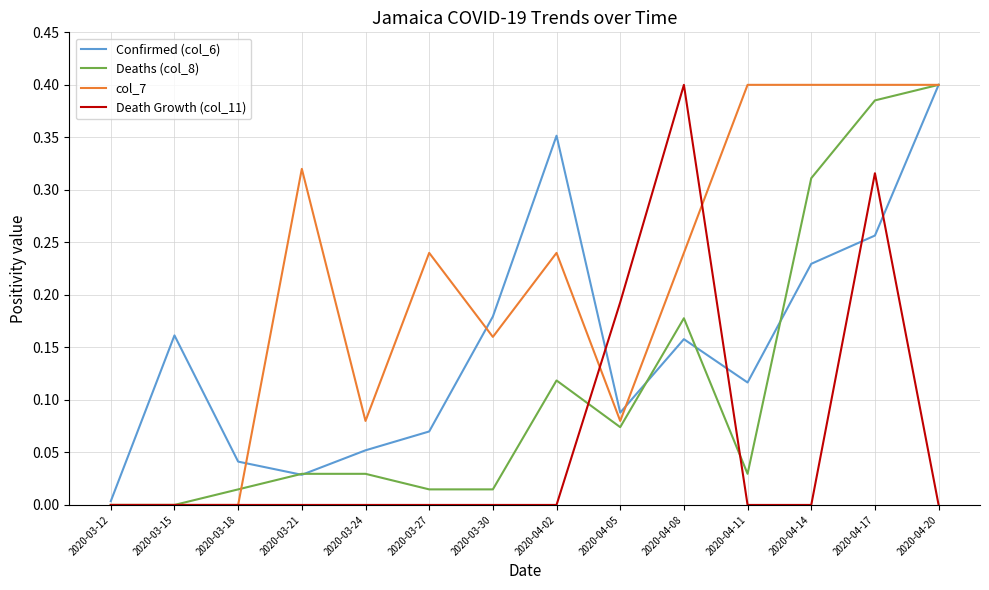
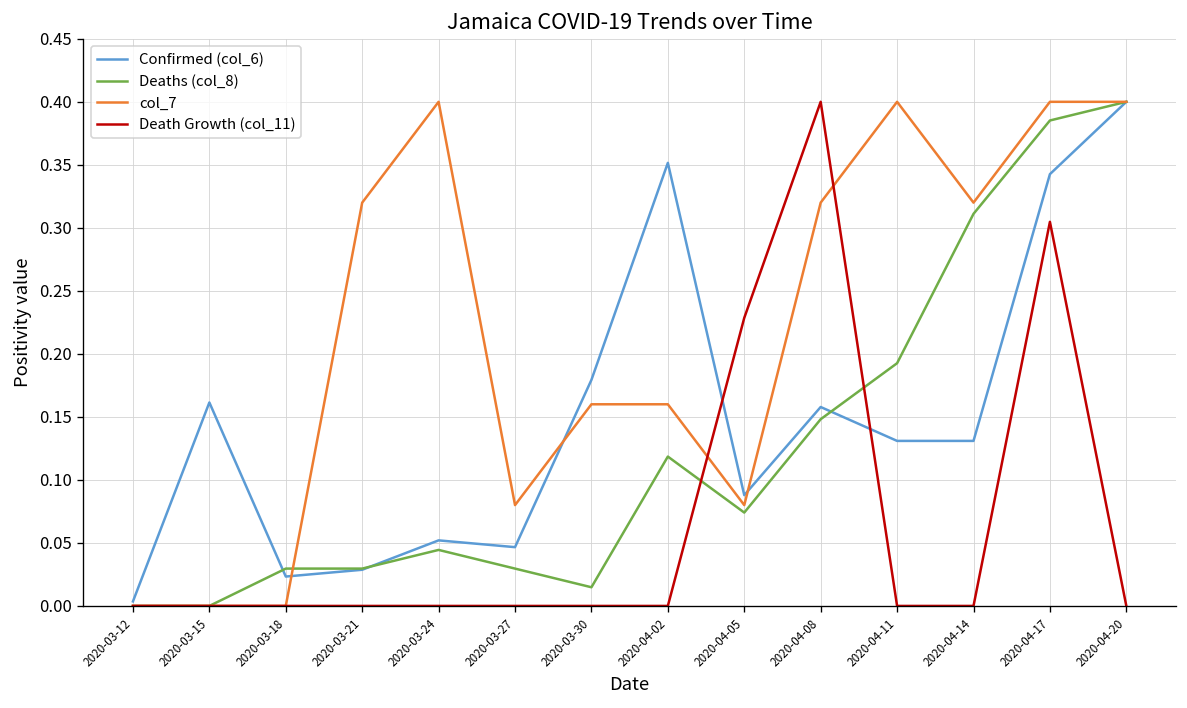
Confirmed (col_6), 2020-03-18: 0.041 -> 0.023
Deaths (col_8), 2020-03-18: 0.015 -> 0.030
Deaths (col_8), 2020-03-24: 0.030 -> 0.044
col_7, 2020-03-24: 0.080 -> 0.400
Confirmed (col_6), 2020-03-27: 0.070 -> 0.047
Deaths (col_8), 2020-03-27: 0.015 -> 0.030
col_7, 2020-03-27: 0.240 -> 0.080
col_7, 2020-04-02: 0.240 -> 0.160
Death Growth (col_11), 2020-04-05: 0.193 -> 0.229
Deaths (col_8), 2020-04-08: 0.178 -> 0.148
col_7, 2020-04-08: 0.240 -> 0.320
Confirmed (col_6), 2020-04-11: 0.117 -> 0.131
Deaths (col_8), 2020-04-11: 0.030 -> 0.193
Confirmed (col_6), 2020-04-14: 0.230 -> 0.131
col_7, 2020-04-14: 0.400 -> 0.320
Confirmed (col_6), 2020-04-17: 0.257 -> 0.343
Death Growth (col_11), 2020-04-17: 0.316 -> 0.305
